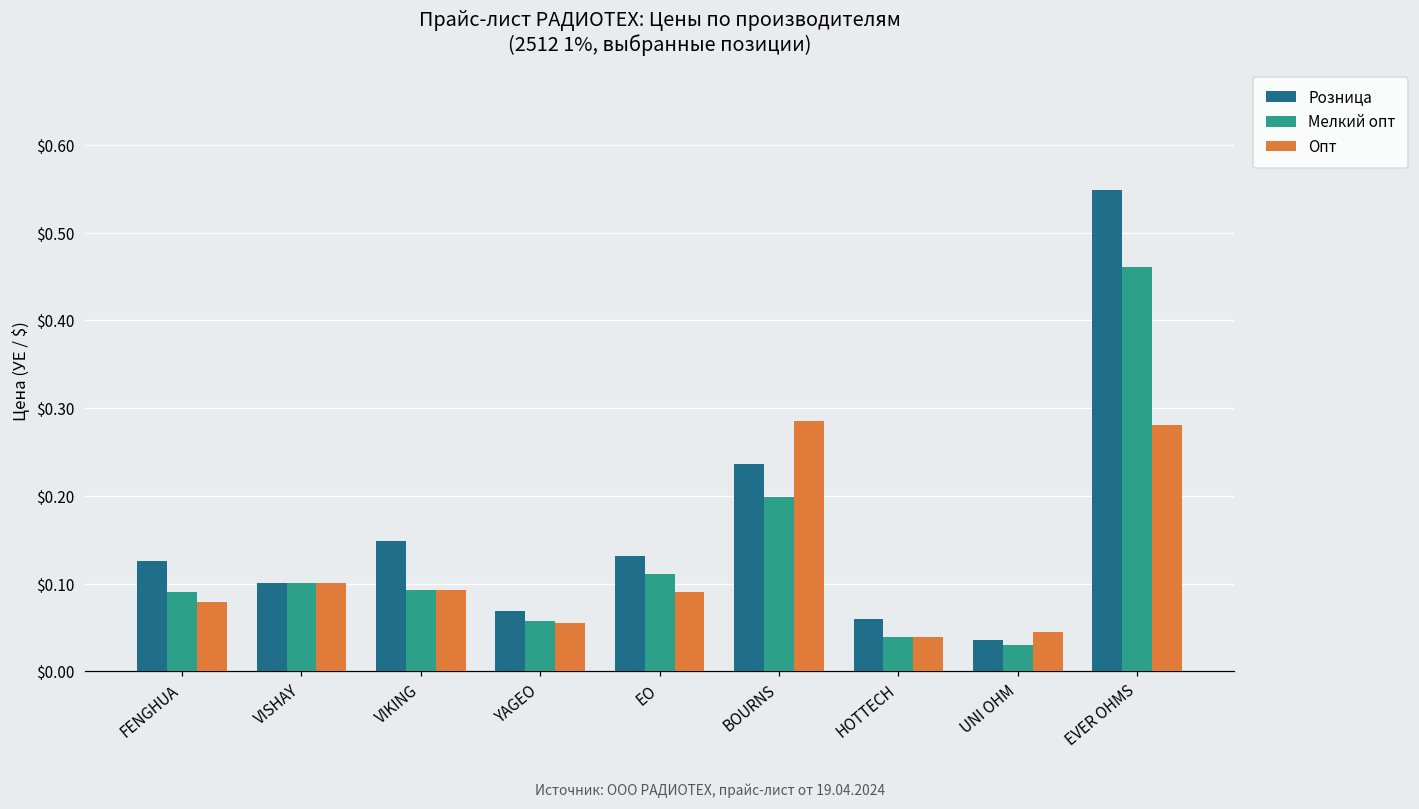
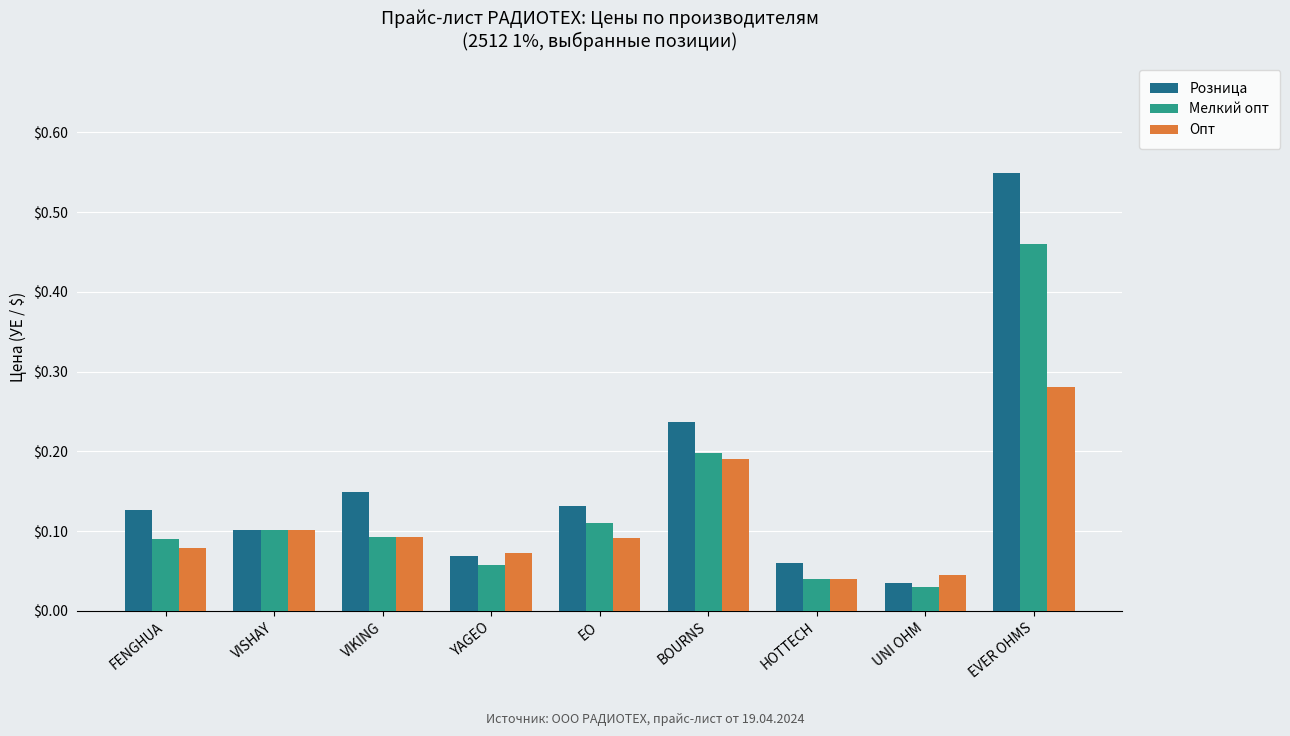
Опт, YAGEO: $0.06 -> $0.07
Опт, BOURNS: $0.29 -> $0.19
